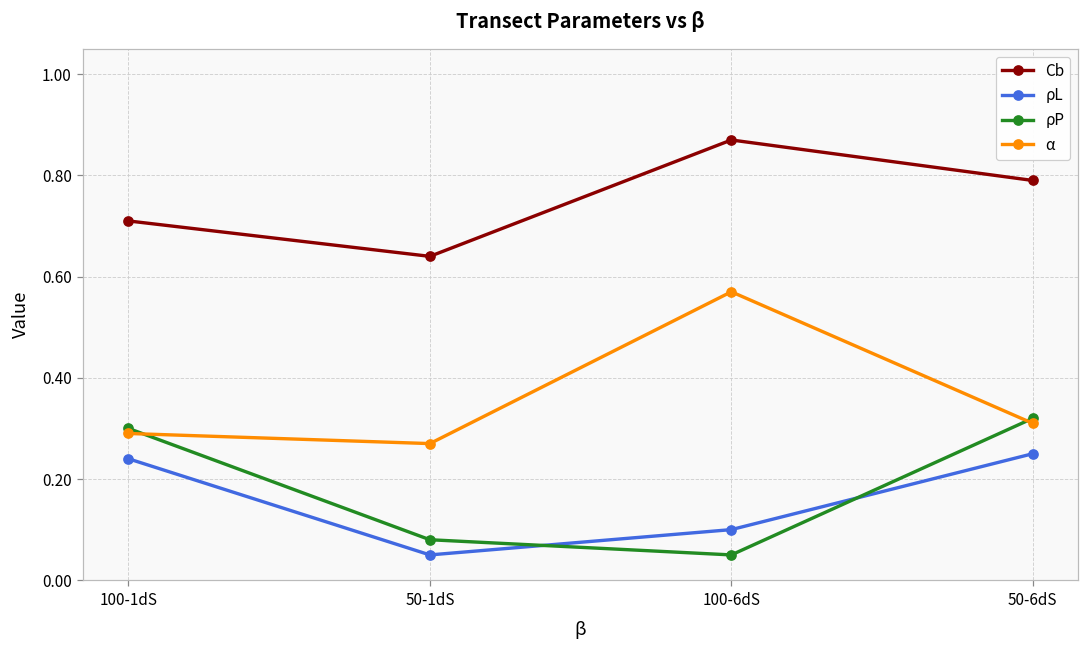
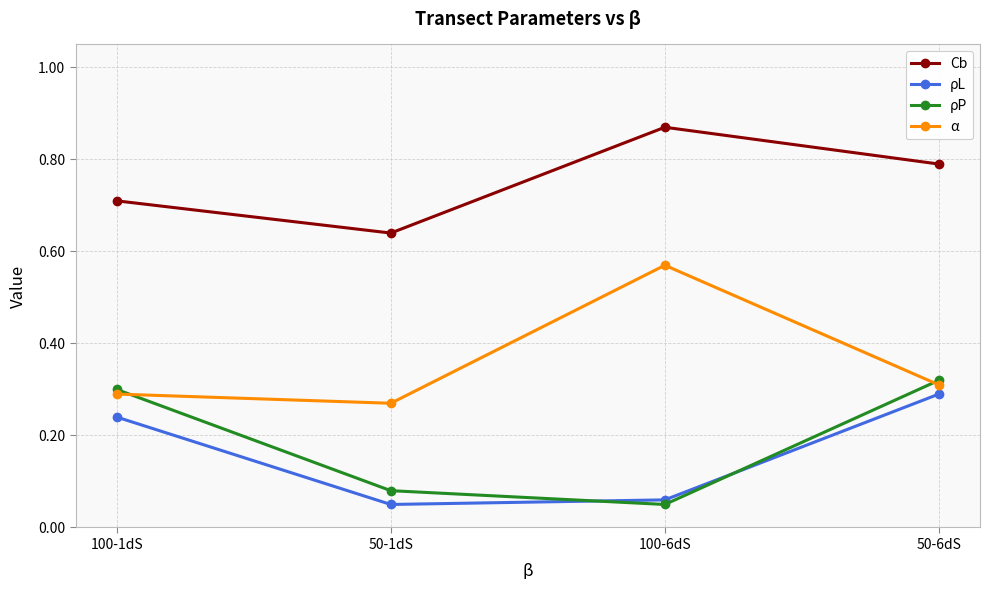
ρL, 100-6dS: 0.10 -> 0.06
ρL, 50-6dS: 0.25 -> 0.29
